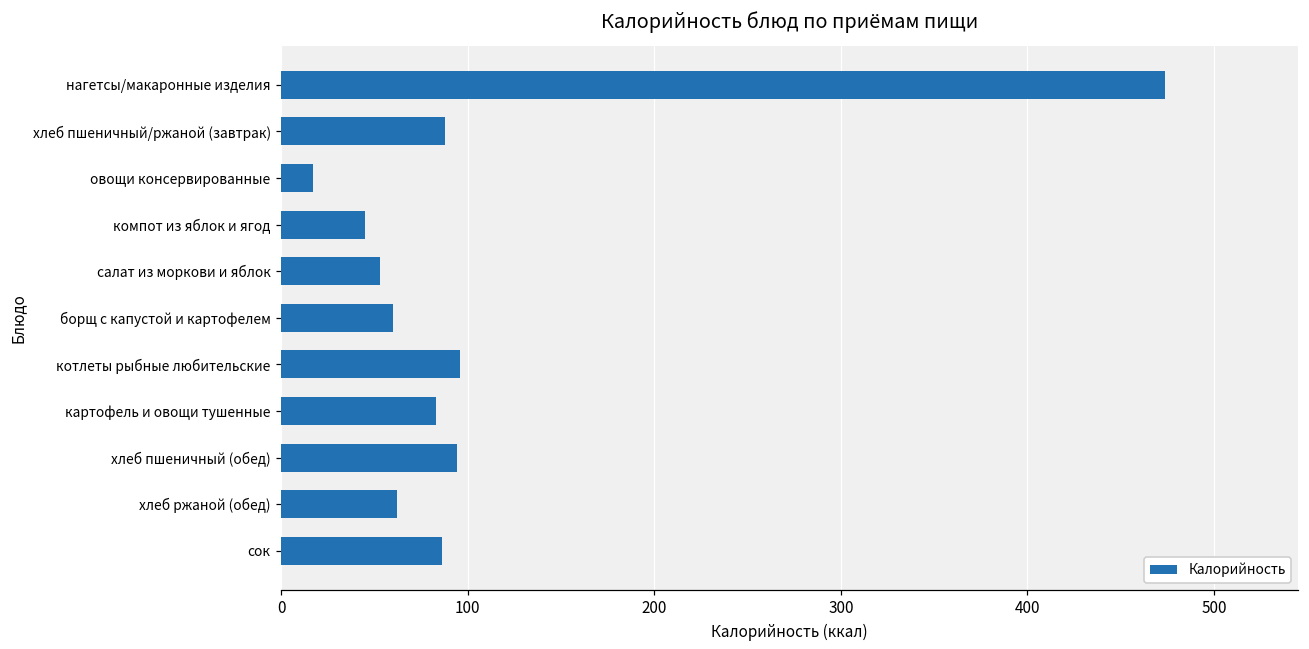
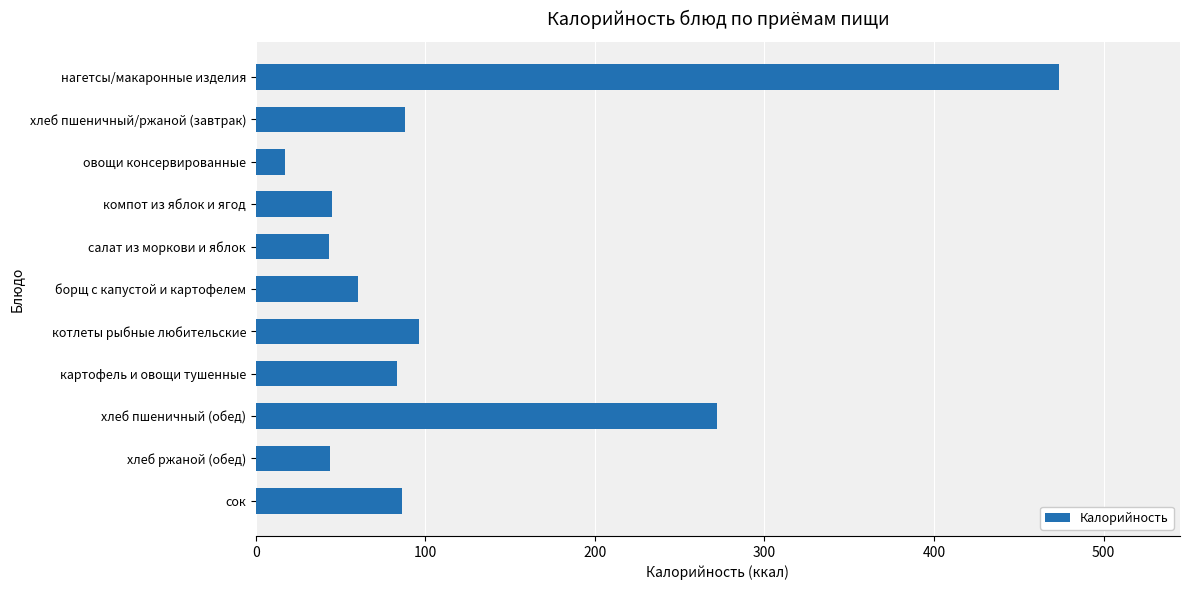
салат из моркови и яблок: 53 -> 43
хлеб пшеничный (обед): 94 -> 272
хлеб ржаной (обед): 62 -> 44
